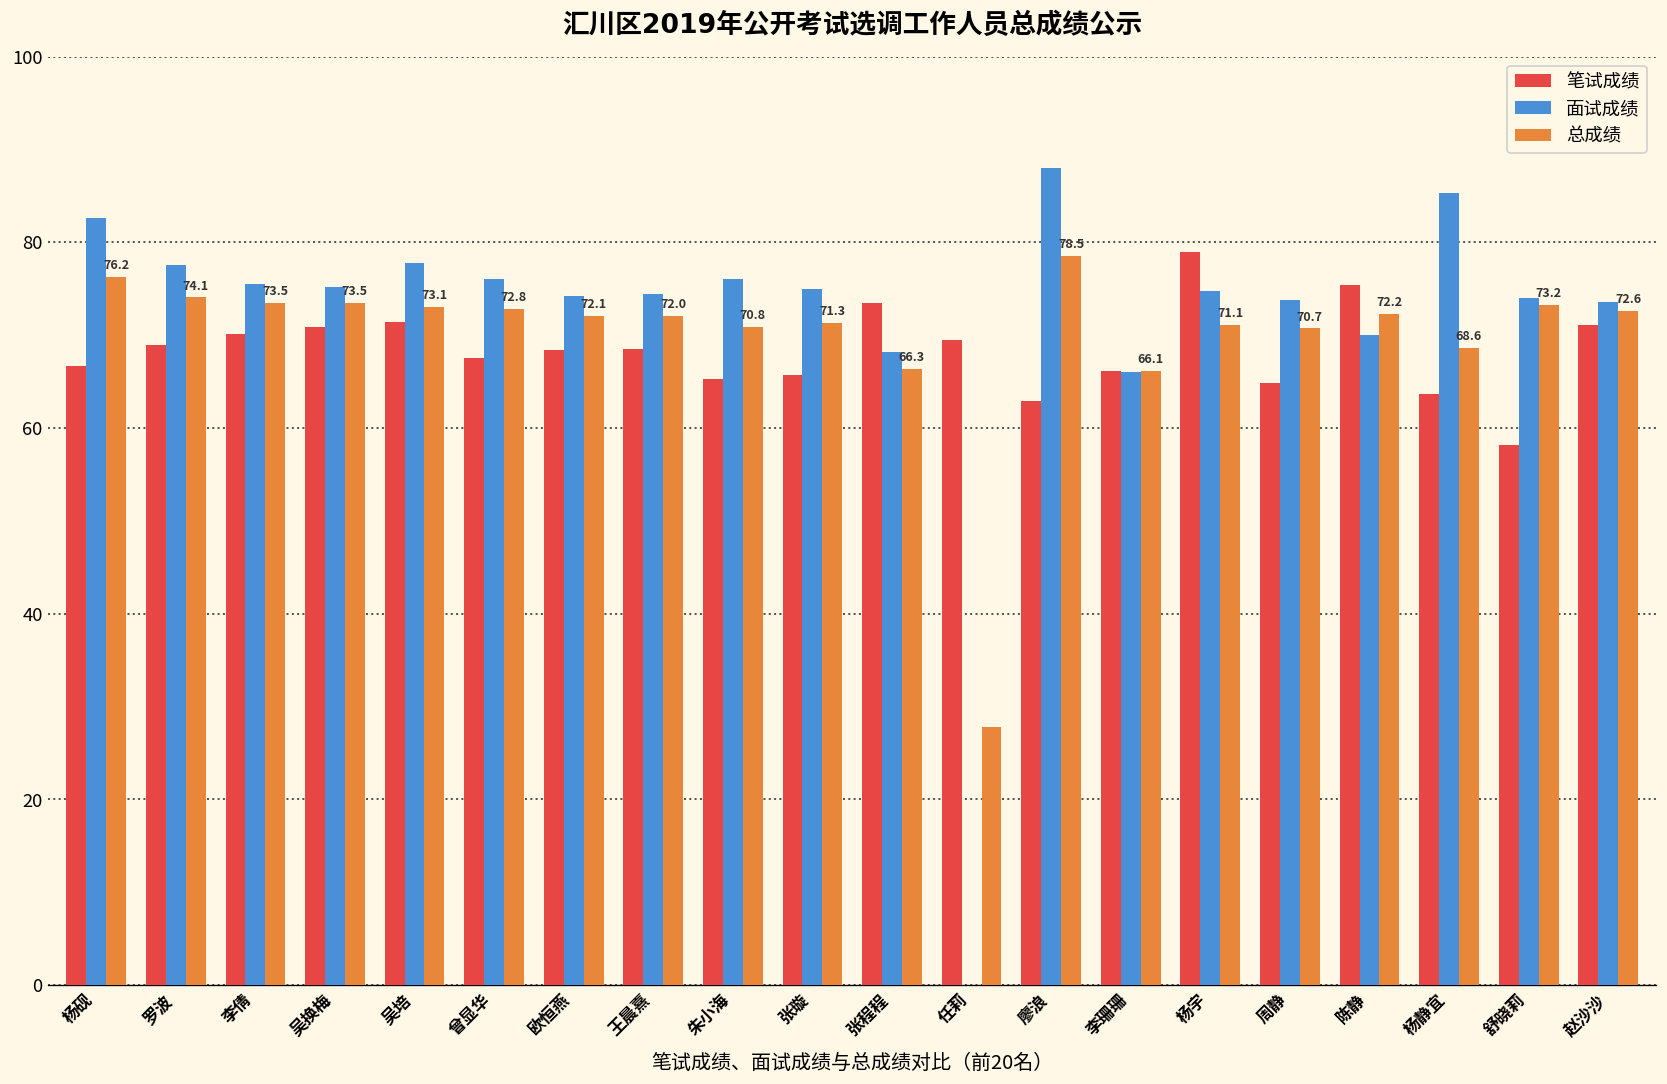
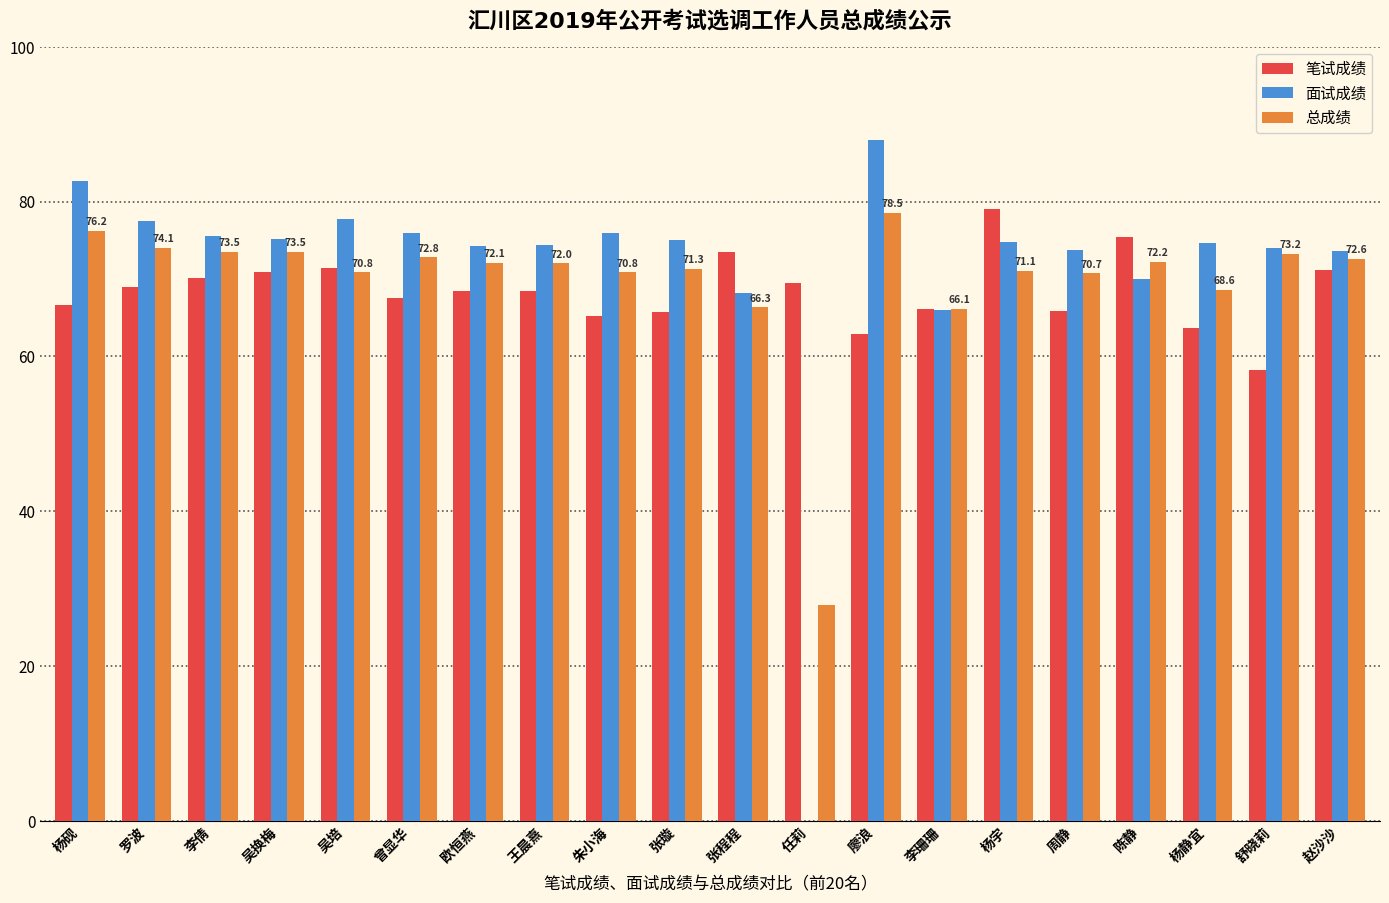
总成绩, 吴培: 73.1 -> 70.8
笔试成绩, 周静: 65 -> 66
面试成绩, 杨静宜: 85 -> 75
